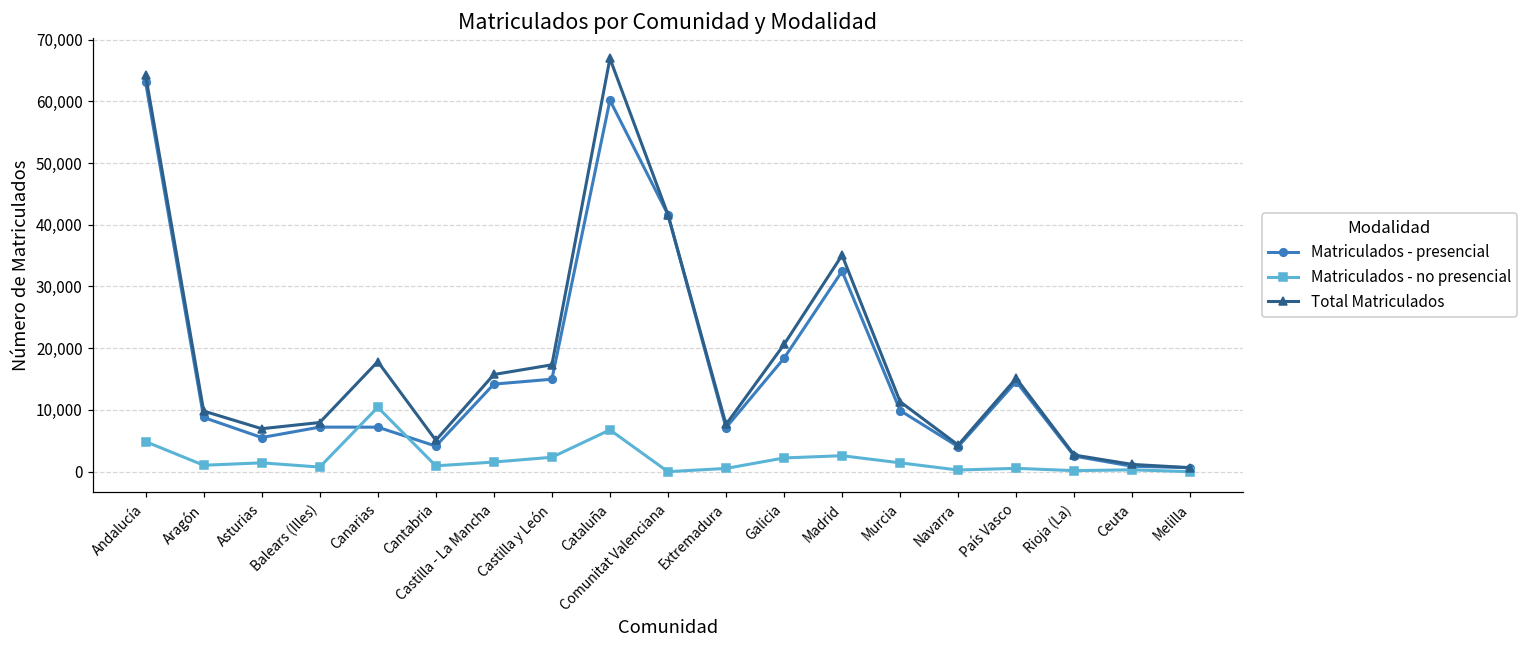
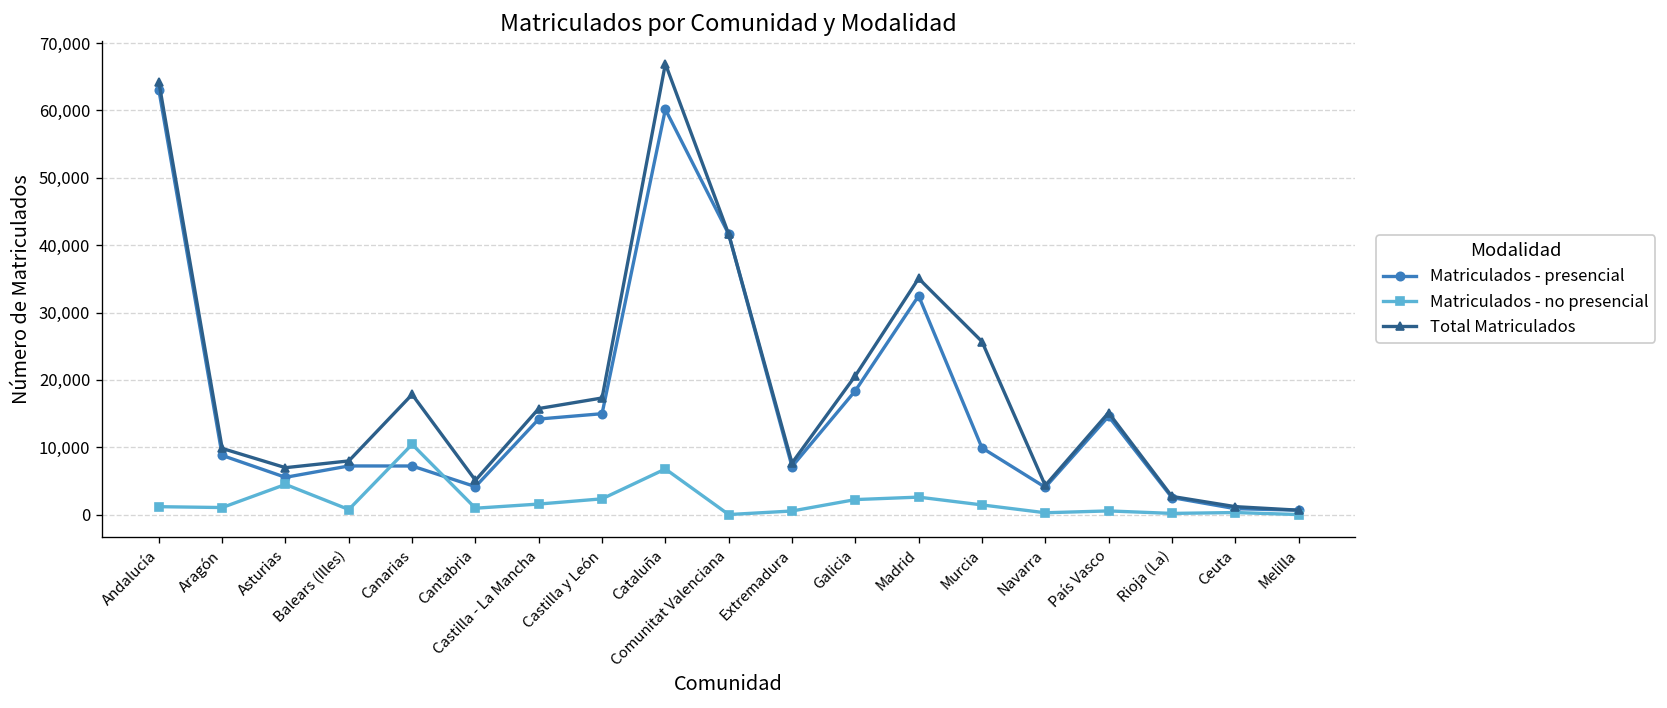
Matriculados - no presencial, Andalucía: 5,000 -> 1,000
Matriculados - no presencial, Asturias: 1,000 -> 4,000
Total Matriculados, Murcia: 11,000 -> 26,000
